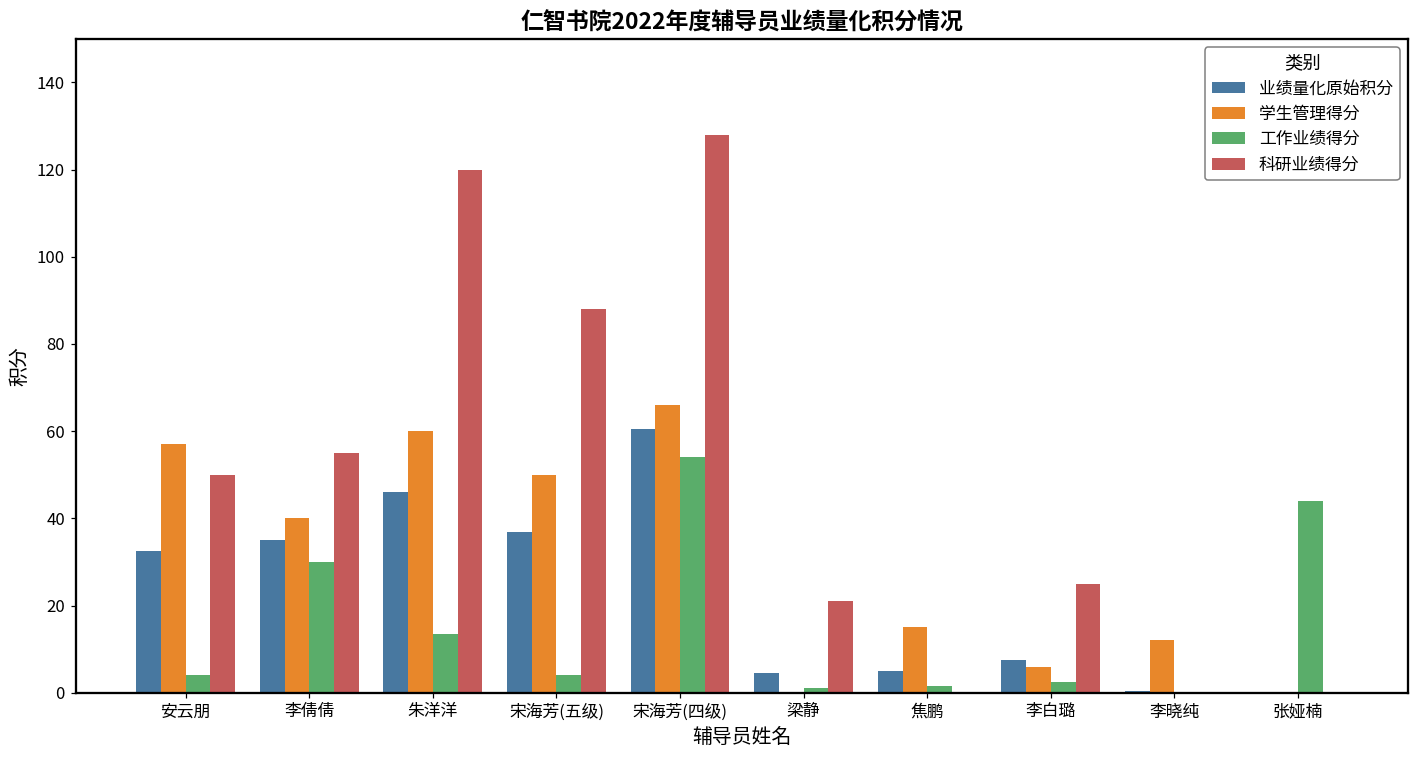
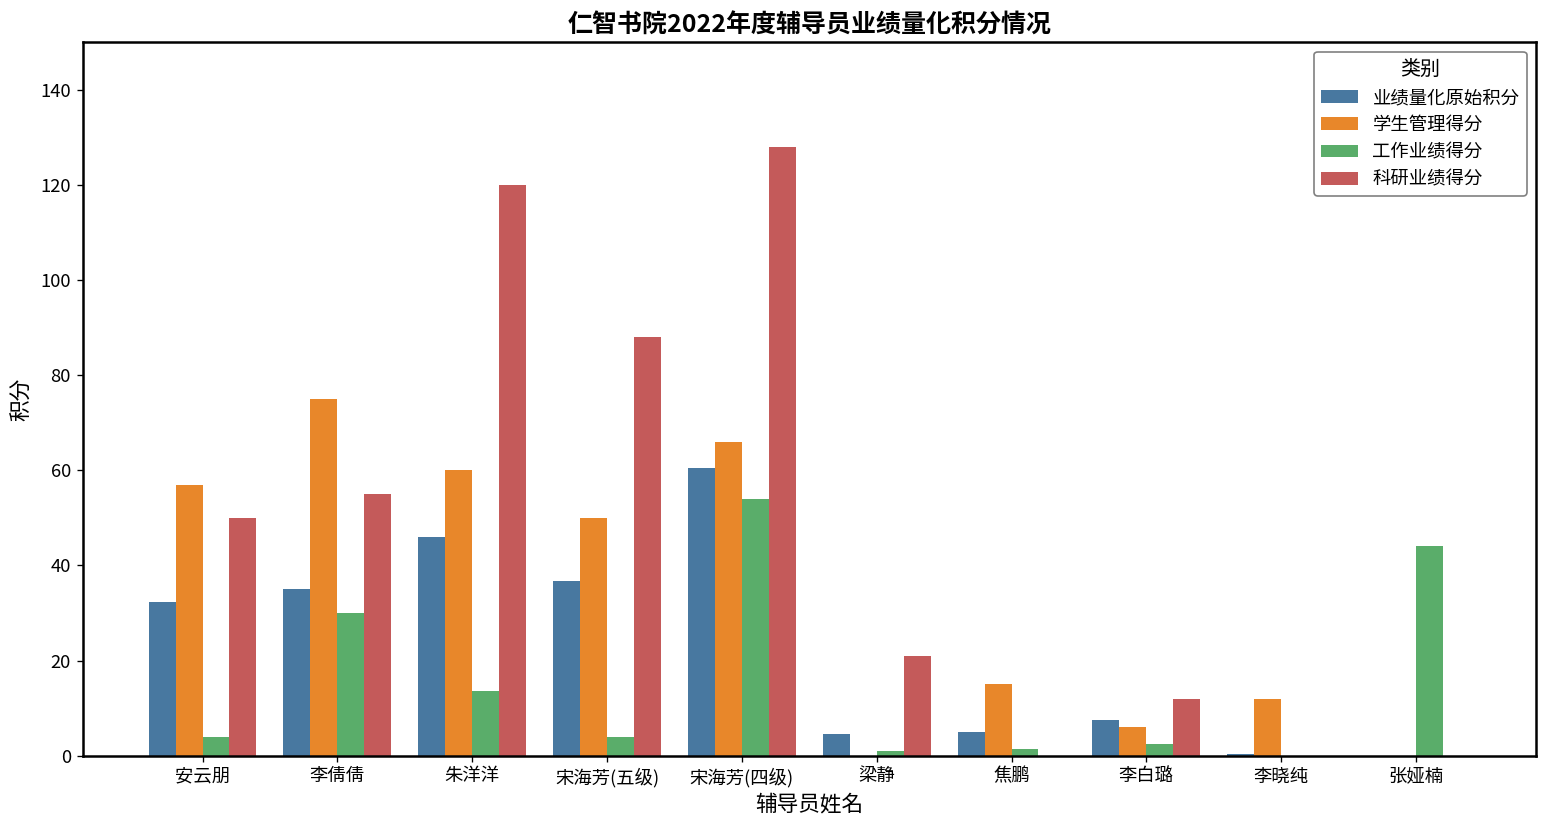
学生管理得分, 李倩倩: 40 -> 75
科研业绩得分, 李白璐: 25 -> 12
